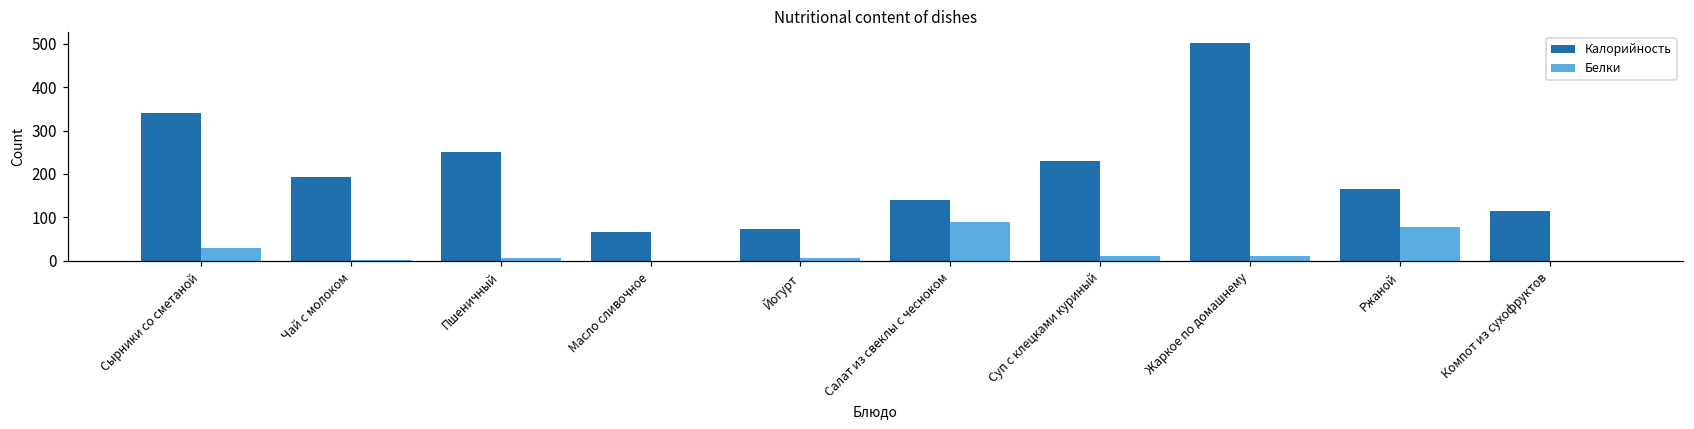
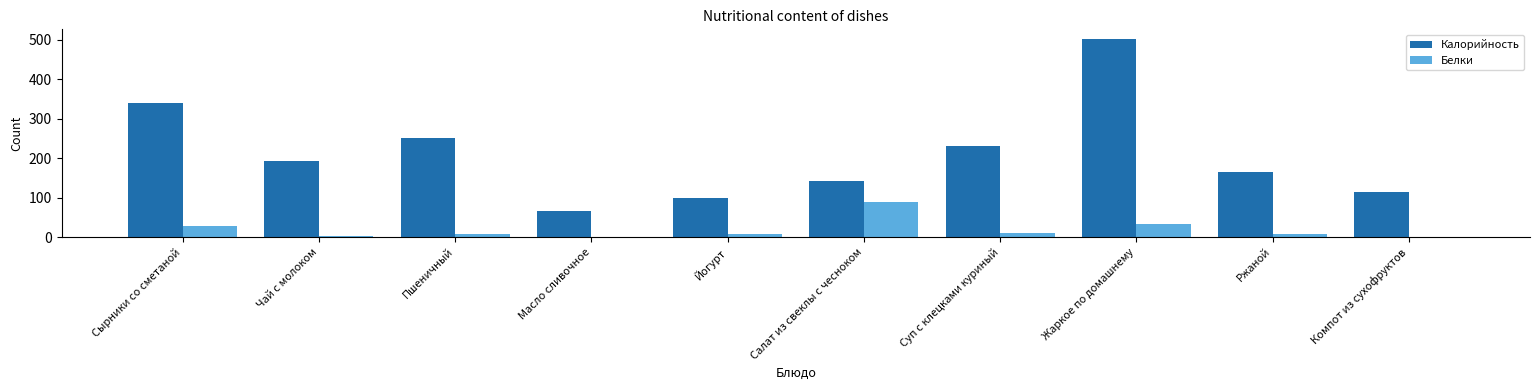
Калорийность, Йогурт: 70 -> 100
Белки, Жаркое по домашнему: 10 -> 30
Белки, Ржаной: 80 -> 10
